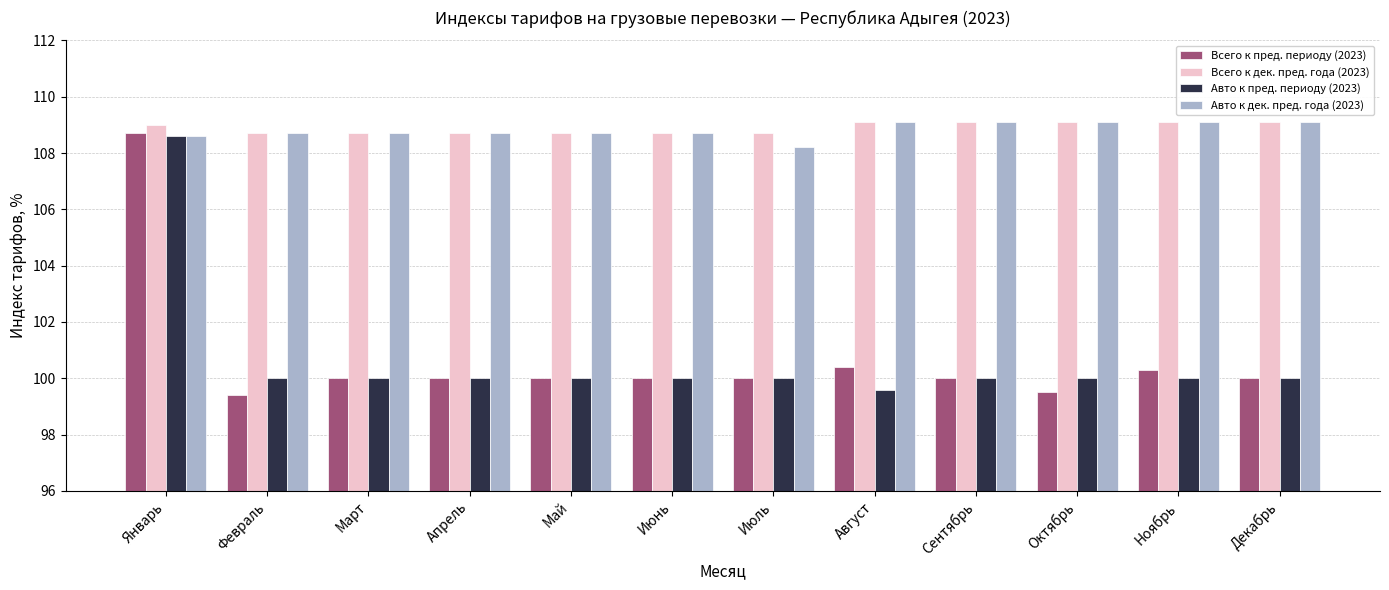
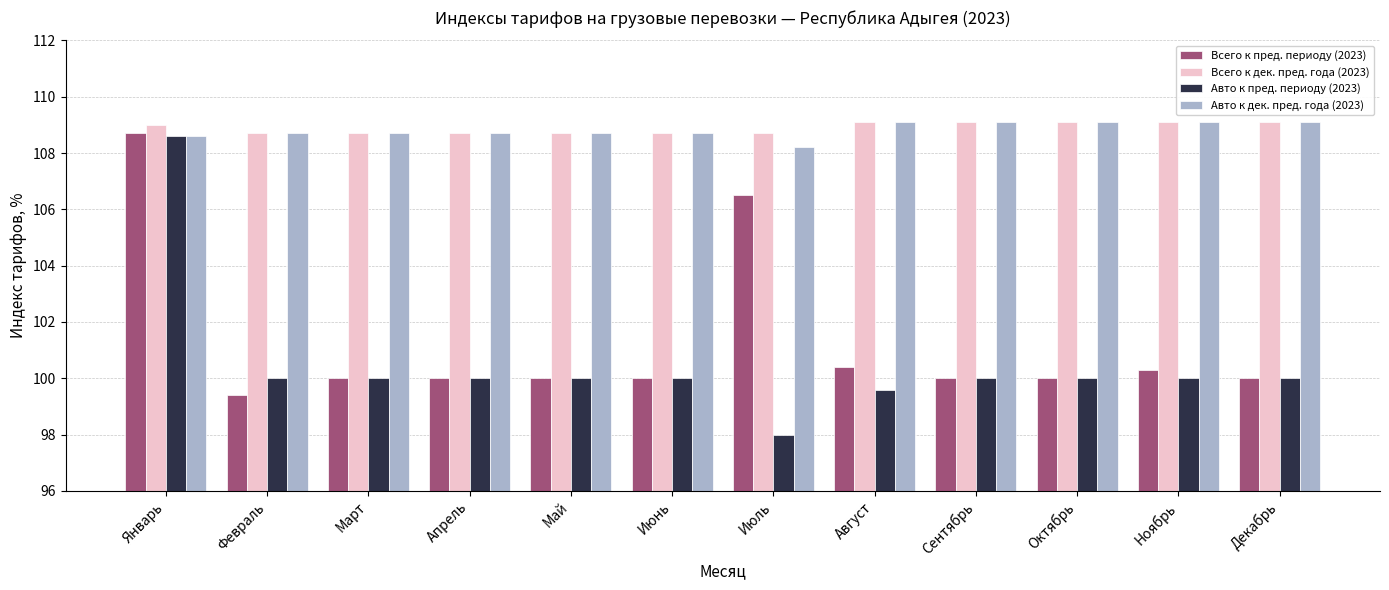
Всего к пред. периоду (2023), Июль: 100.0 -> 106.5
Авто к пред. периоду (2023), Июль: 100 -> 98
Всего к пред. периоду (2023), Октябрь: 99.5 -> 100.0
